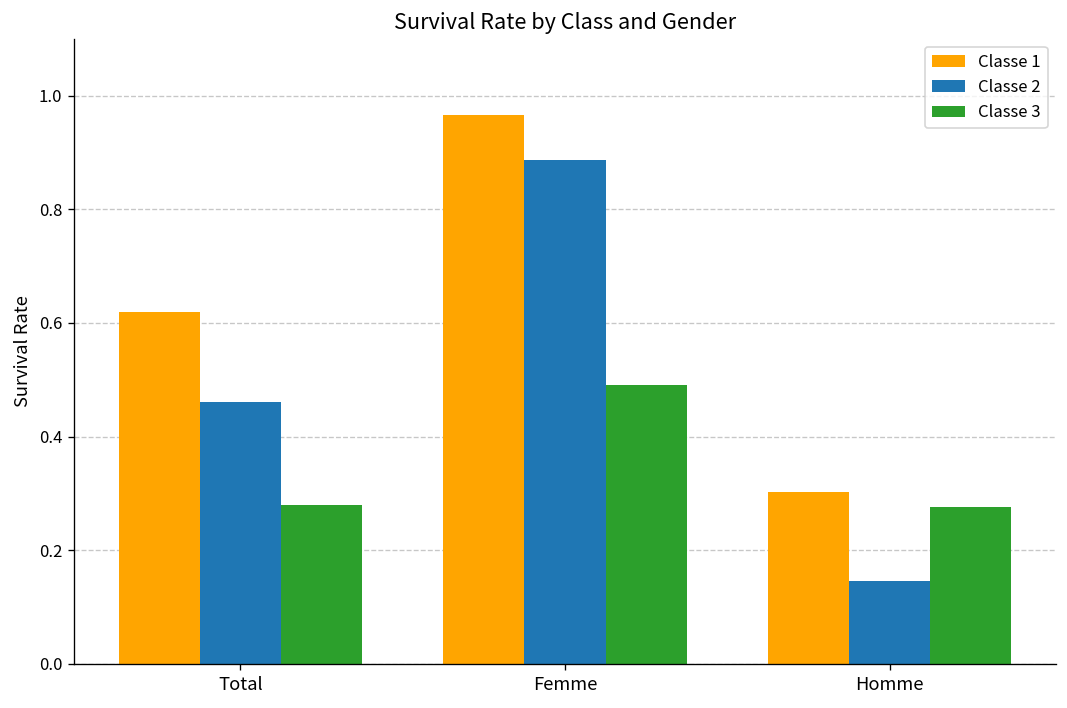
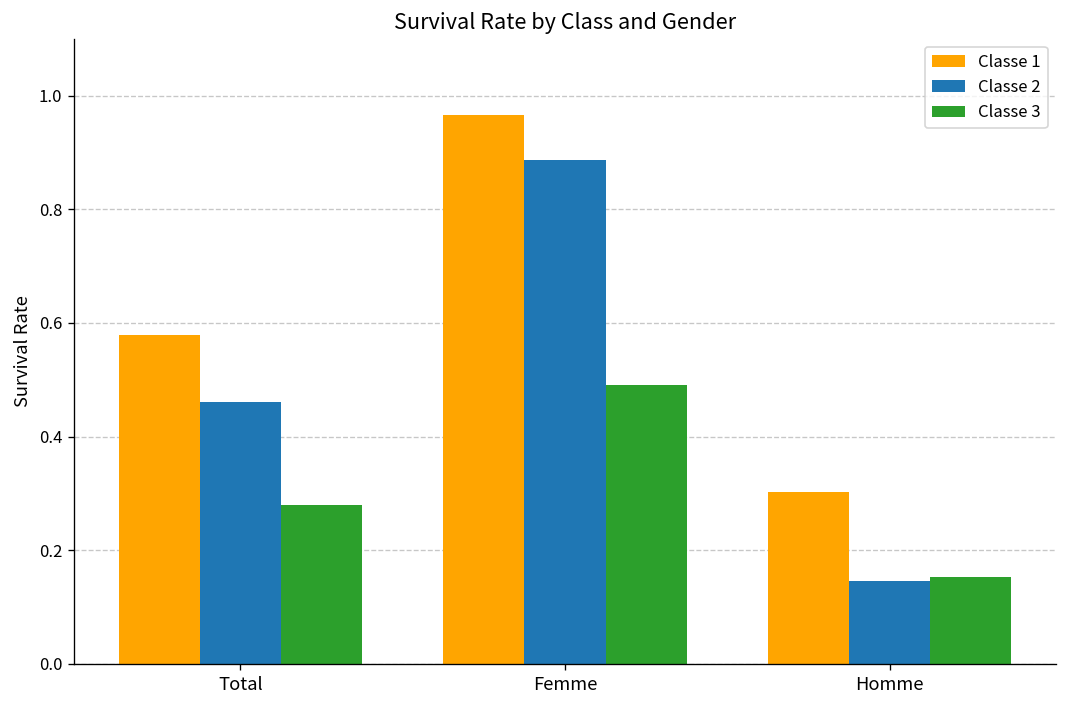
Classe 1, Total: 0.62 -> 0.58
Classe 3, Homme: 0.28 -> 0.15
